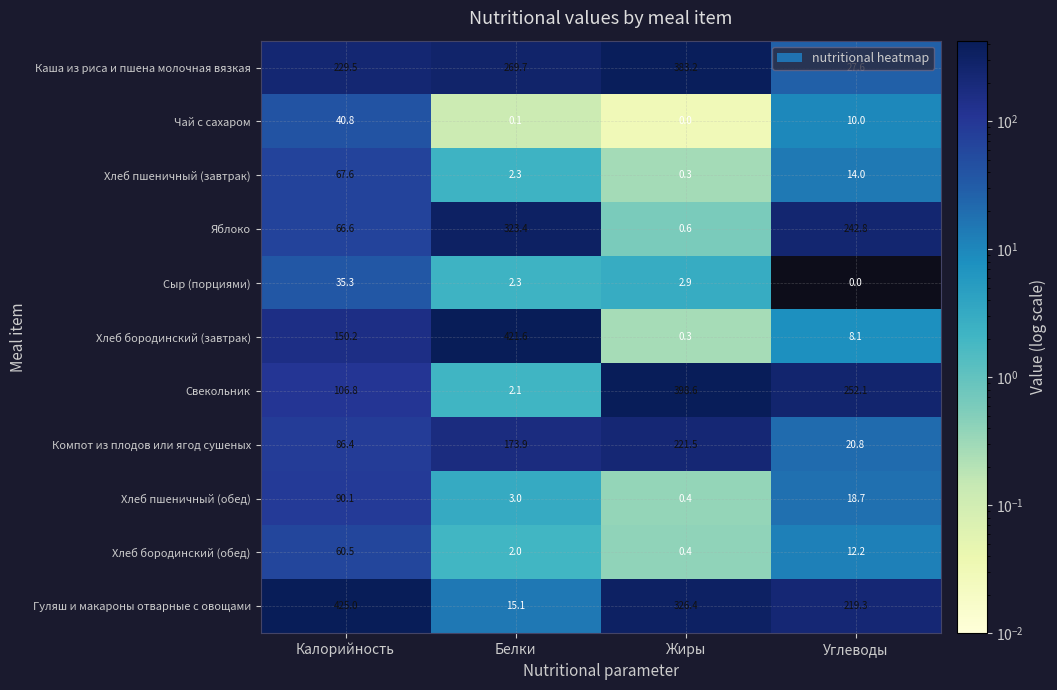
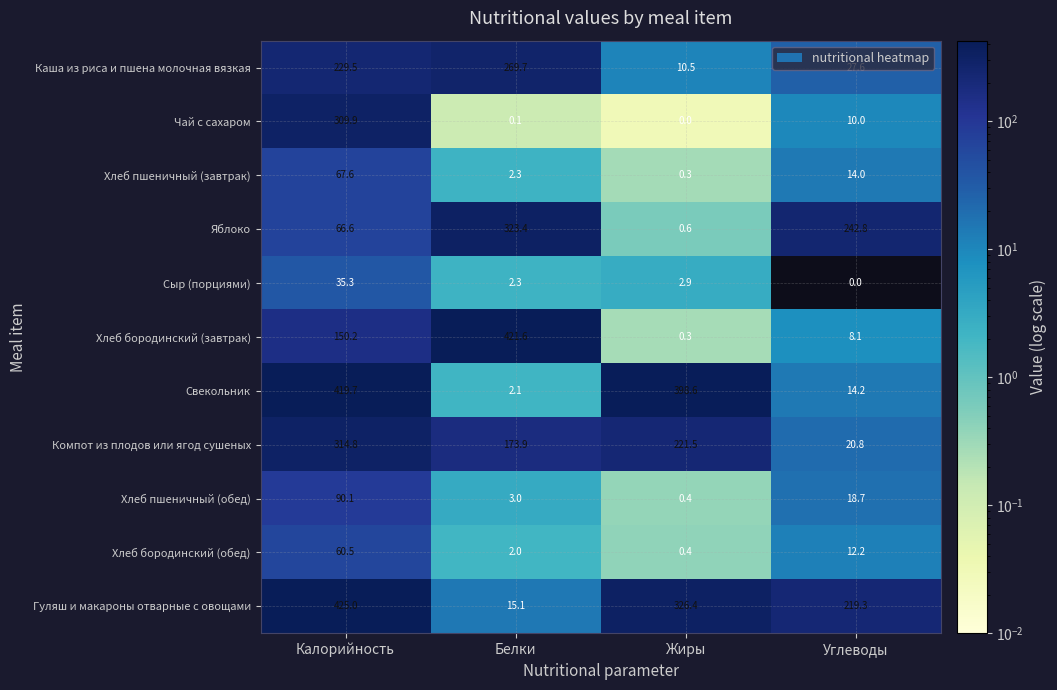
Каша из риса и пшена молочная вязкая, Жиры: 383.2 -> 10.5
Чай с сахаром, Калорийность: 40.8 -> 309.9
Свекольник, Калорийность: 106.8 -> 419.7
Свекольник, Углеводы: 252.1 -> 14.2
Компот из плодов или ягод сушеных, Калорийность: 86.4 -> 314.8
